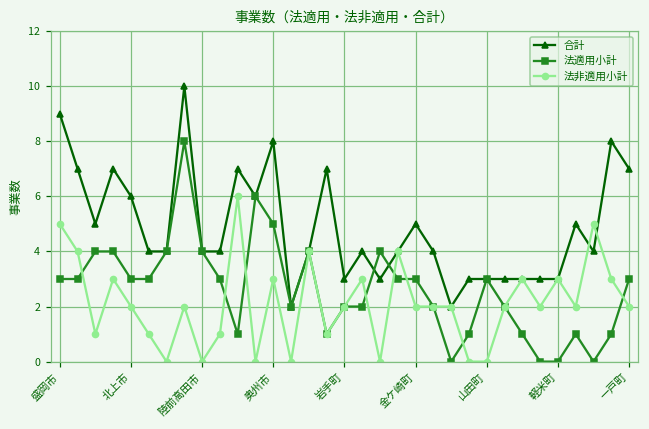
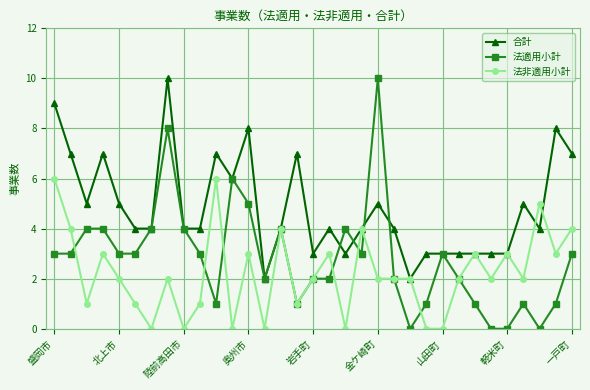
法非適用小計, 盛岡市: 5 -> 6
合計, 北上市: 6 -> 5
法適用小計, 金ケ崎町: 3 -> 10
法非適用小計, 一戸町: 2 -> 4
